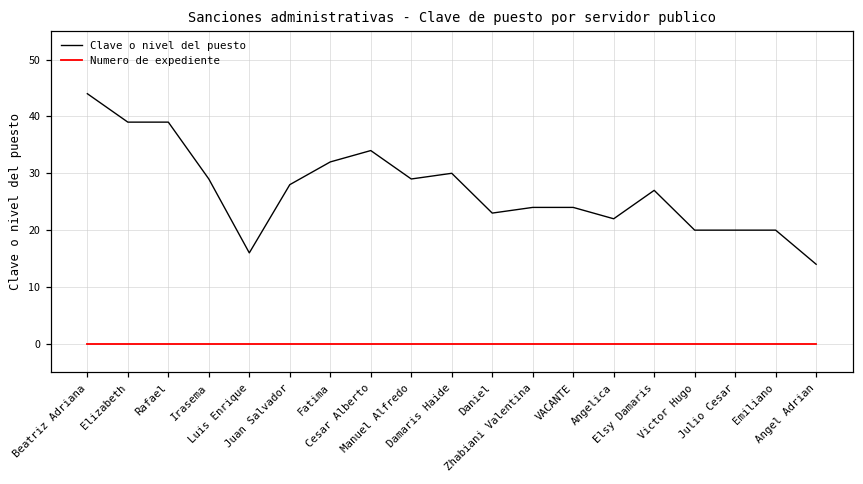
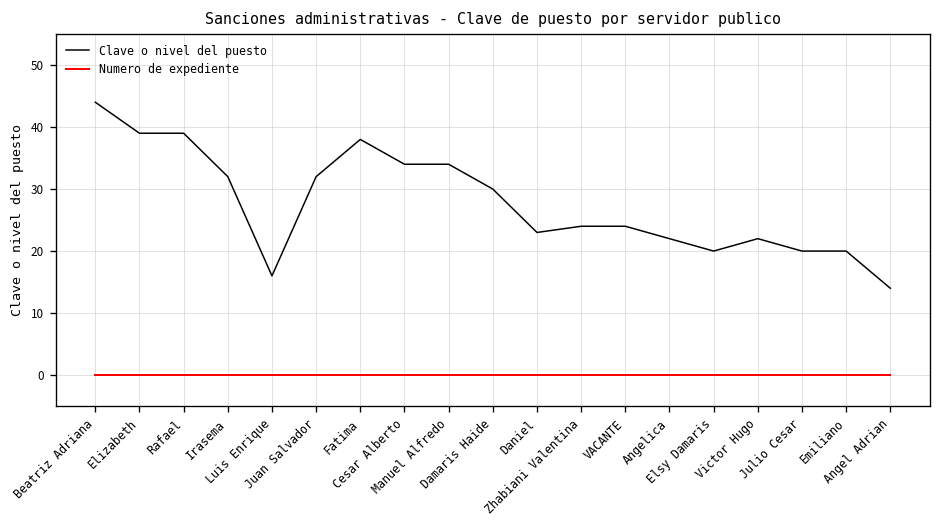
Clave o nivel del puesto, Irasema: 29 -> 32
Clave o nivel del puesto, Juan Salvador: 28 -> 32
Clave o nivel del puesto, Fatima: 32 -> 38
Clave o nivel del puesto, Manuel Alfredo: 29 -> 34
Clave o nivel del puesto, Elsy Damaris: 27 -> 20
Clave o nivel del puesto, Victor Hugo: 20 -> 22
